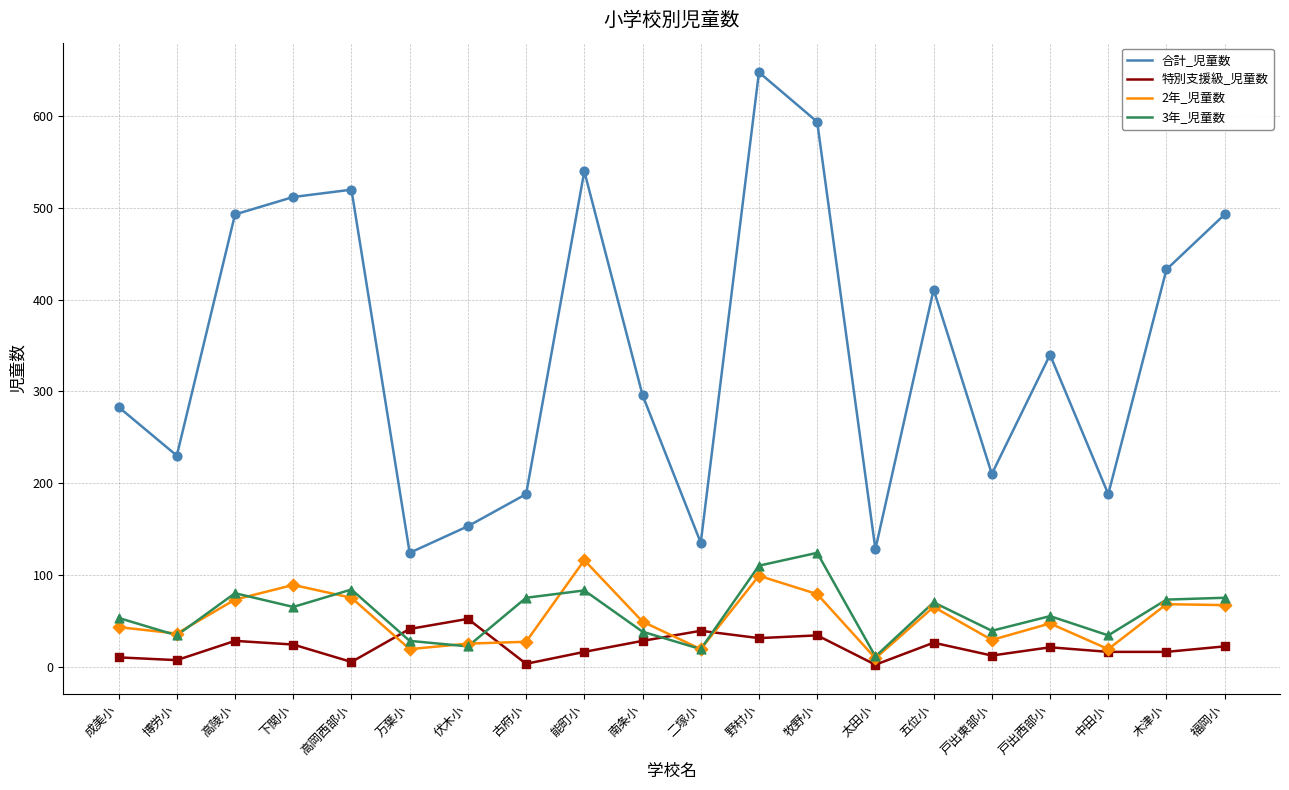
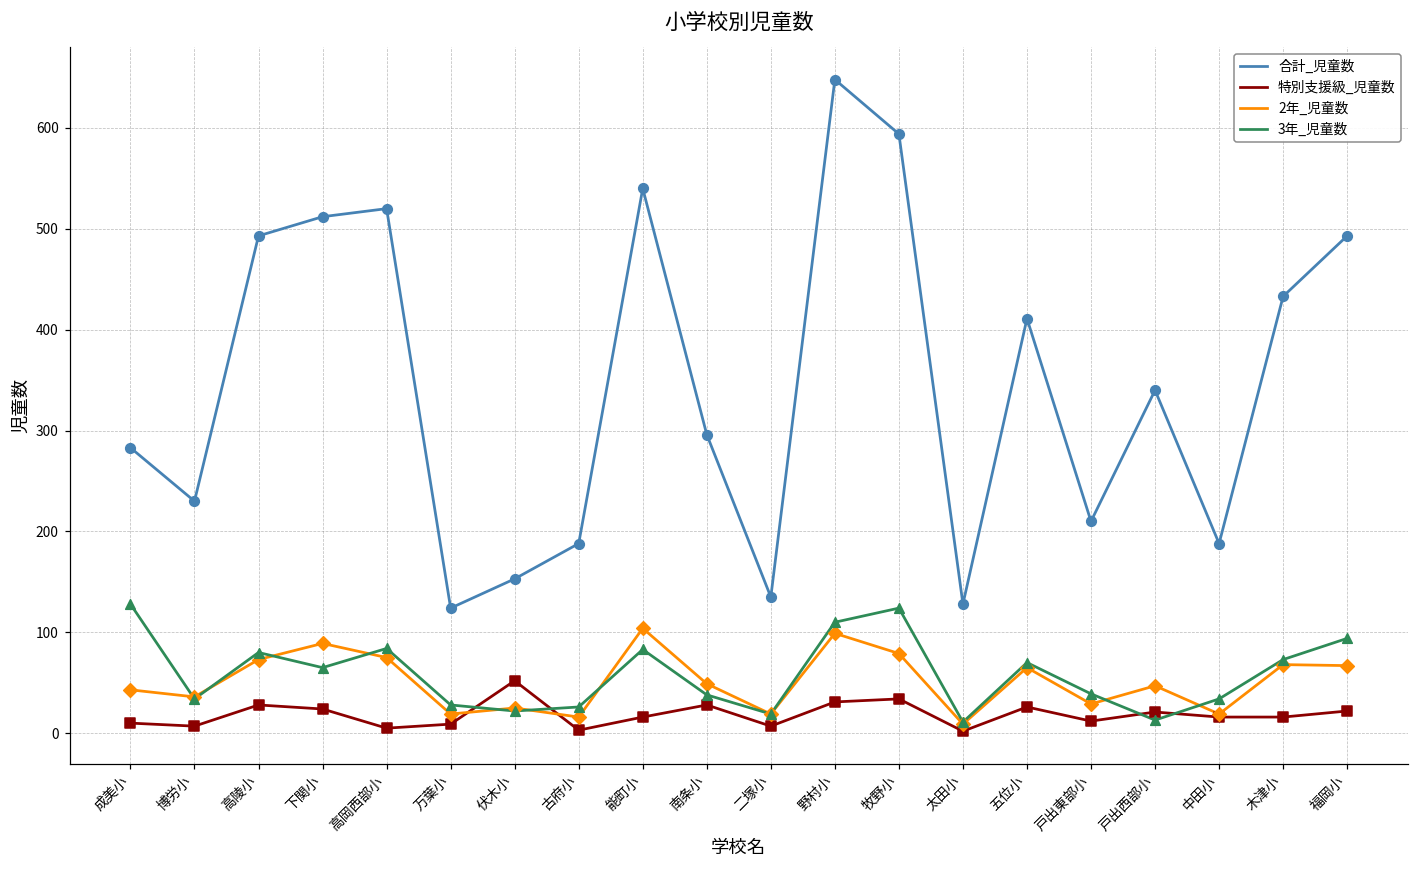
3年_児童数, 成美小: 50 -> 130
特別支援級_児童数, 万葉小: 40 -> 10
2年_児童数, 古府小: 30 -> 20
3年_児童数, 古府小: 80 -> 30
2年_児童数, 能町小: 120 -> 100
特別支援級_児童数, 二塚小: 40 -> 10
3年_児童数, 戸出西部小: 60 -> 10
3年_児童数, 福岡小: 80 -> 90
